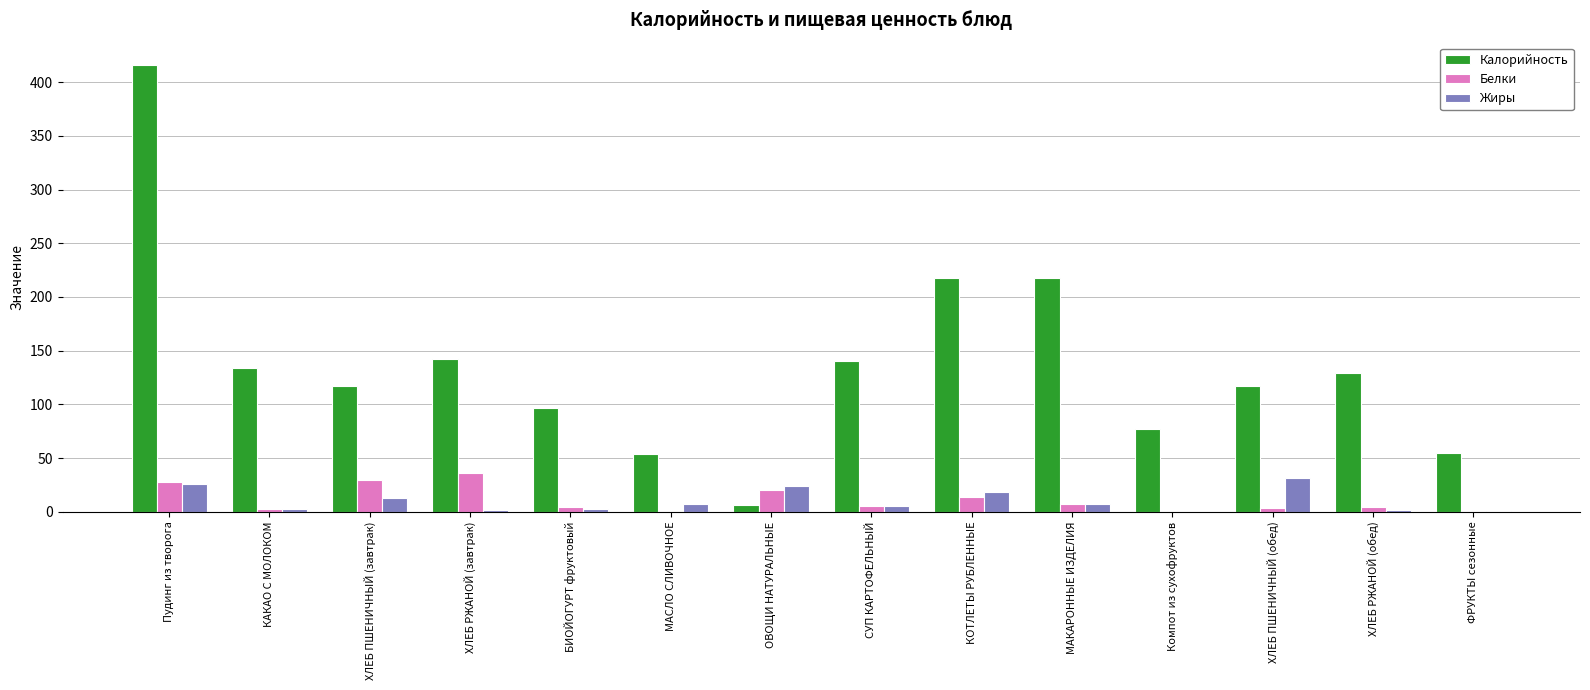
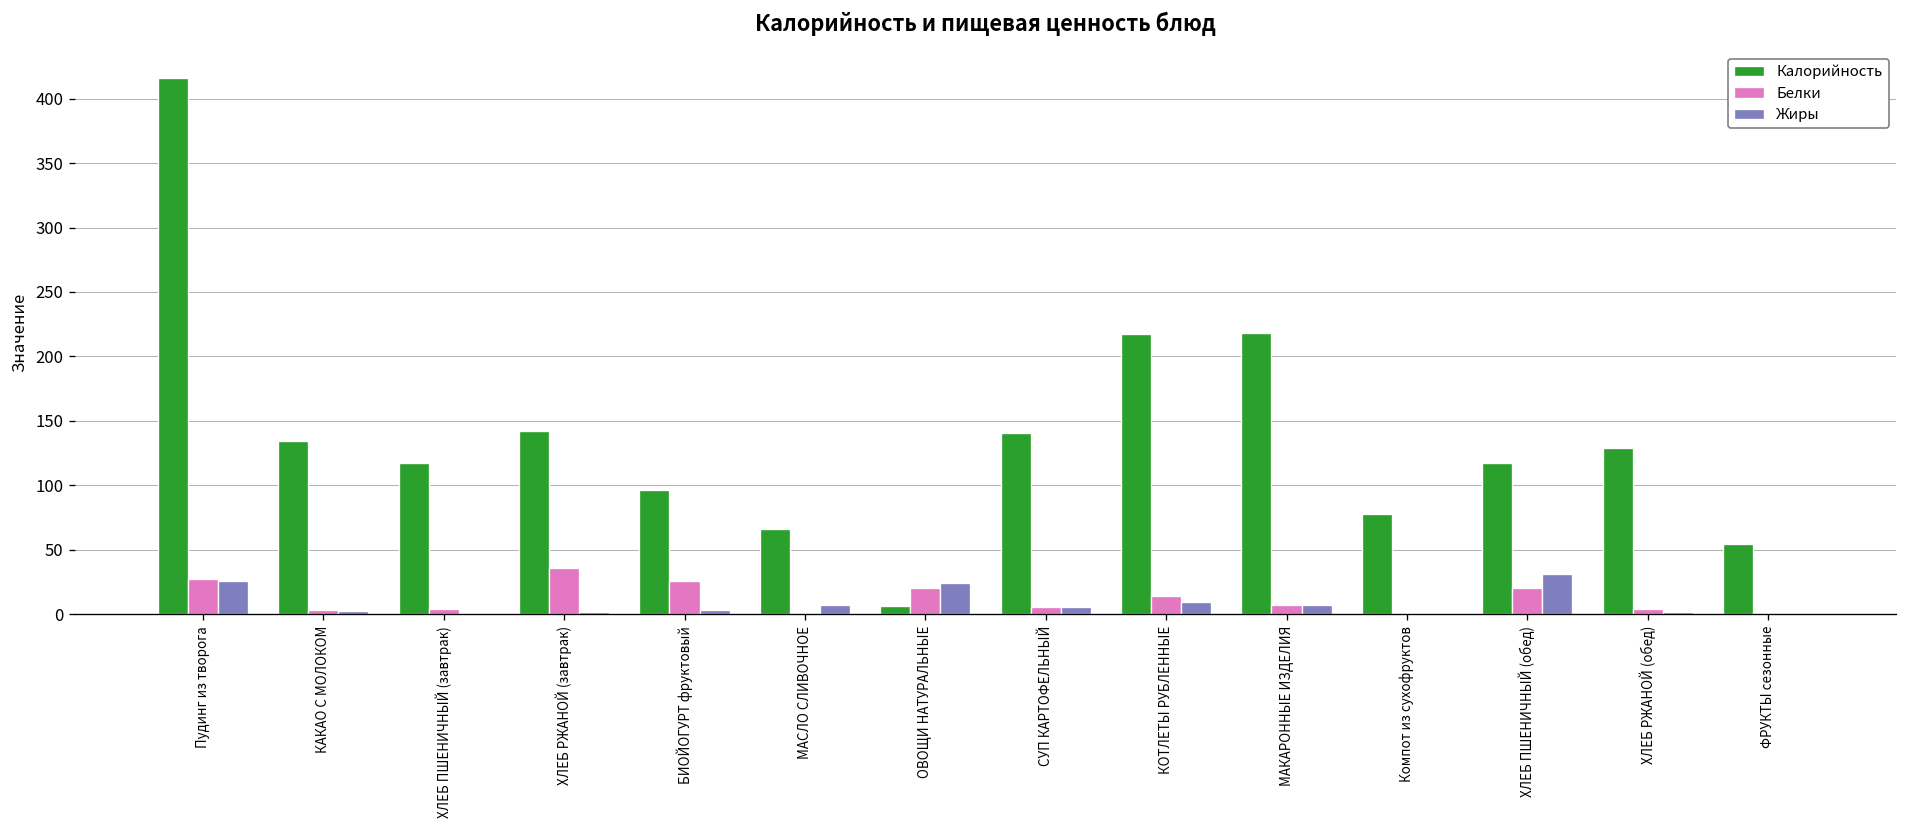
Белки, ХЛЕБ ПШЕНИЧНЫЙ (завтрак): 29 -> 4
Жиры, ХЛЕБ ПШЕНИЧНЫЙ (завтрак): 12 -> 1
Белки, БИОЙОГУРТ фруктовый: 4 -> 26
Калорийность, МАСЛО СЛИВОЧНОЕ: 54 -> 66
Жиры, КОТЛЕТЫ РУБЛЕННЫЕ: 18 -> 10
Белки, ХЛЕБ ПШЕНИЧНЫЙ (обед): 4 -> 21
